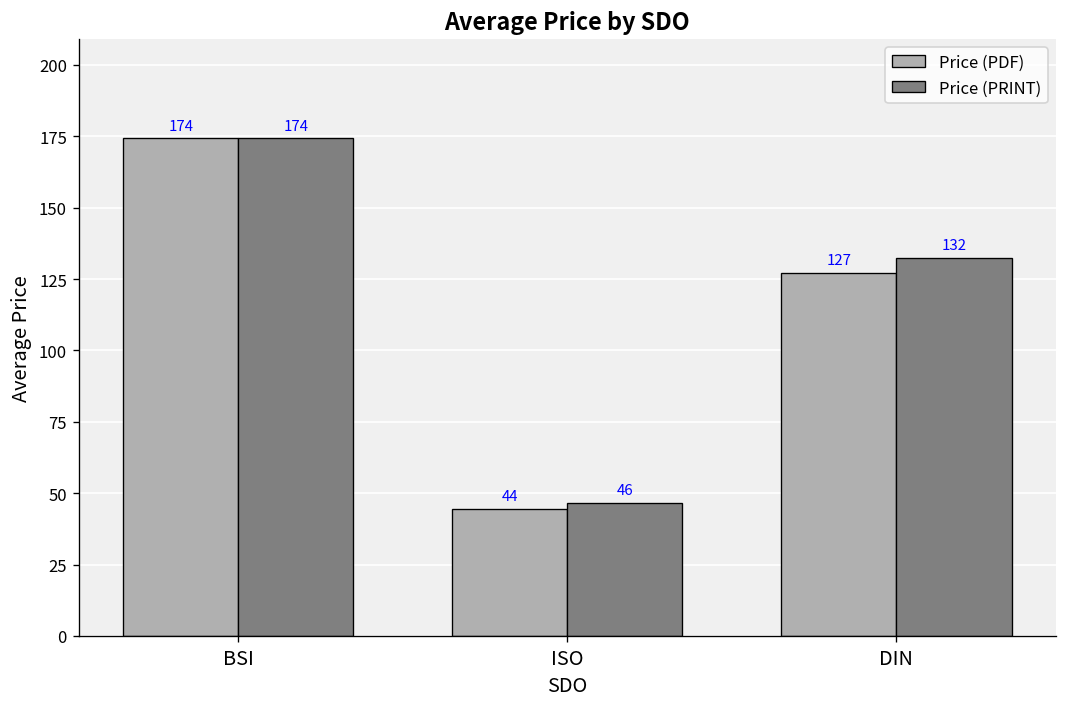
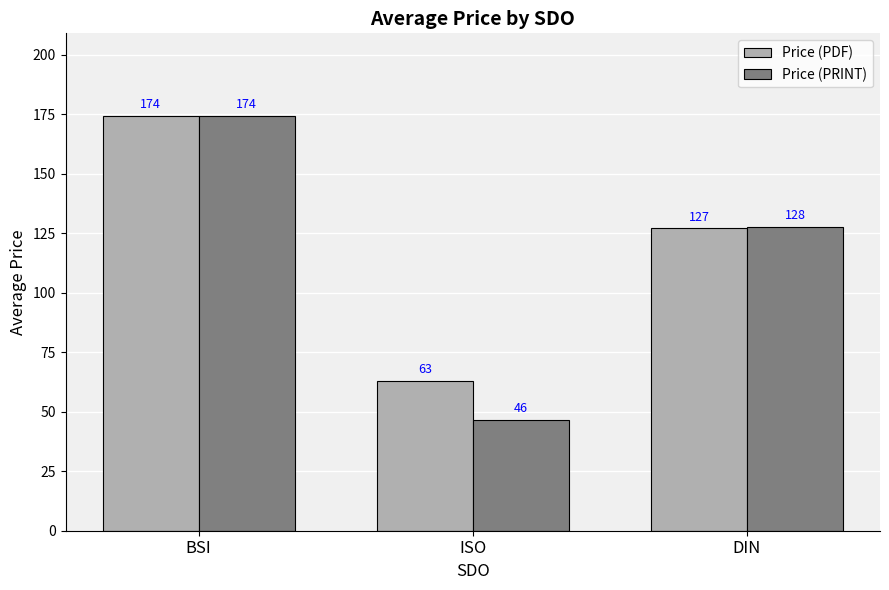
Price (PDF), ISO: 44 -> 63
Price (PRINT), DIN: 132 -> 128
